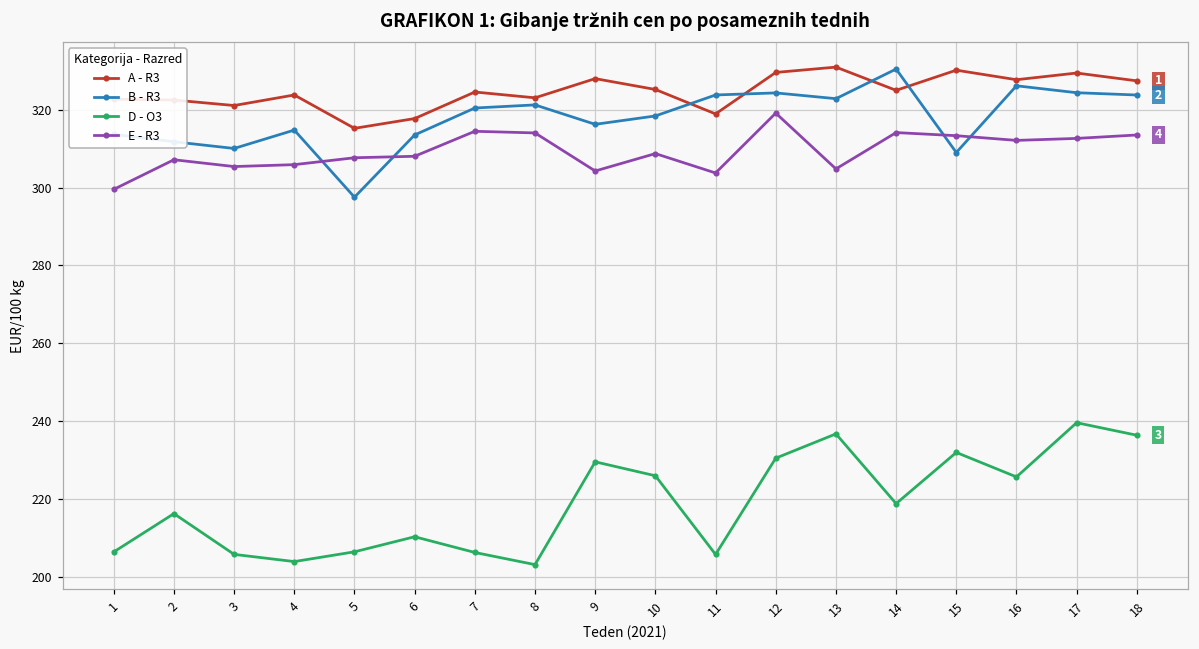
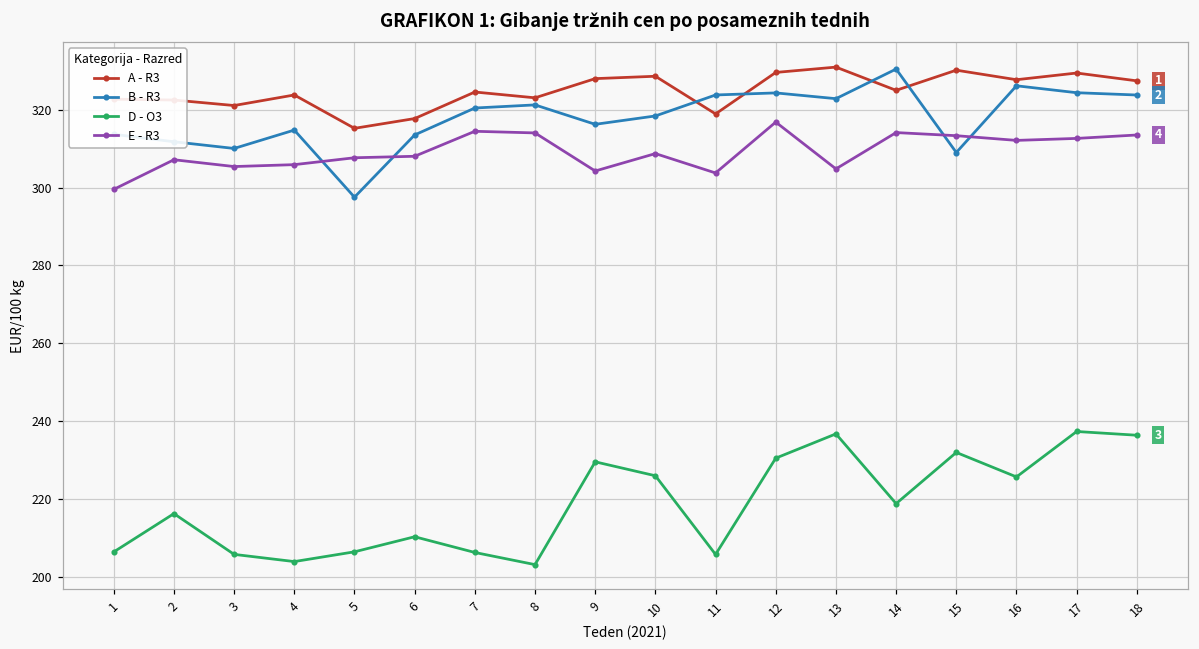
A - R3, 10: 325 -> 329
E - R3, 12: 319 -> 317
D - O3, 17: 240 -> 237
